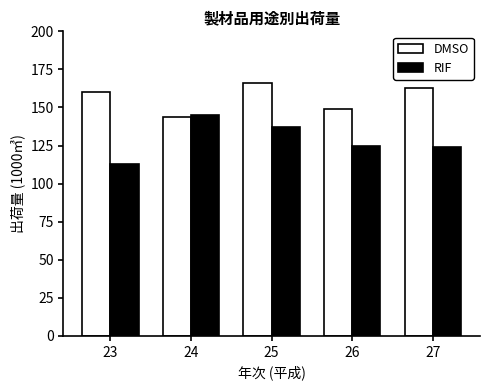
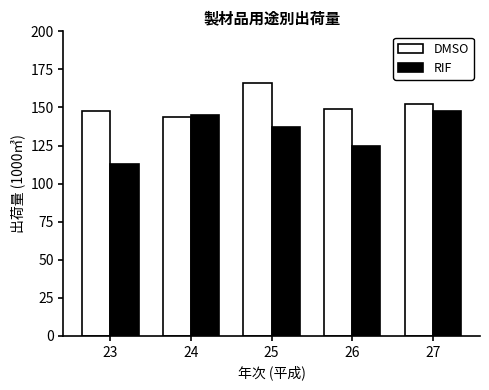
DMSO, 23: 160 -> 148
DMSO, 27: 163 -> 152
RIF, 27: 124 -> 148
